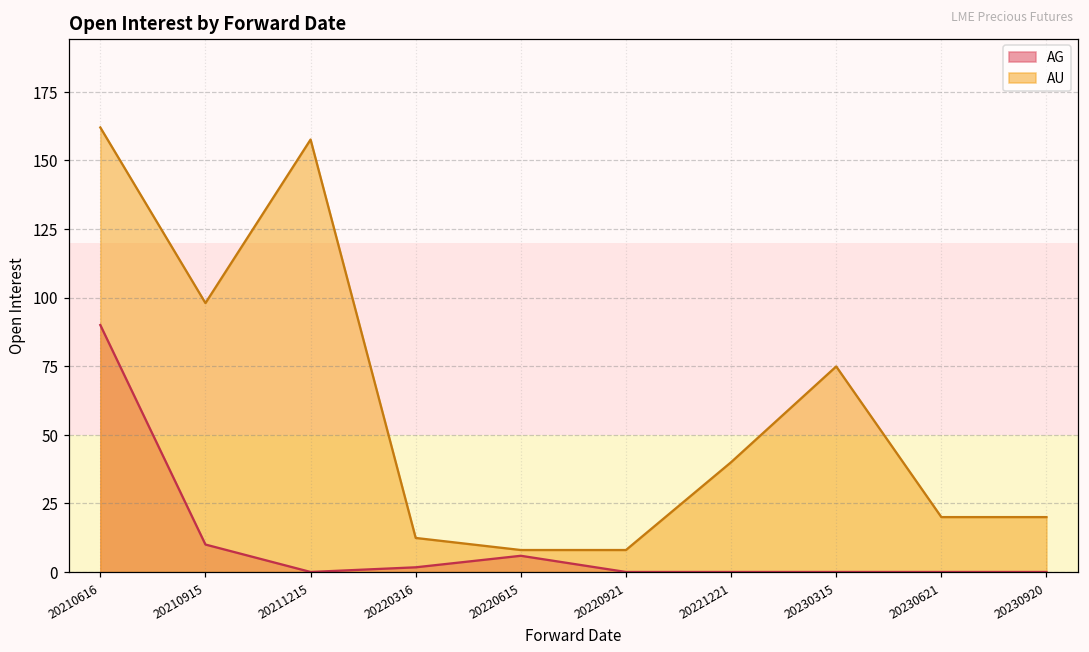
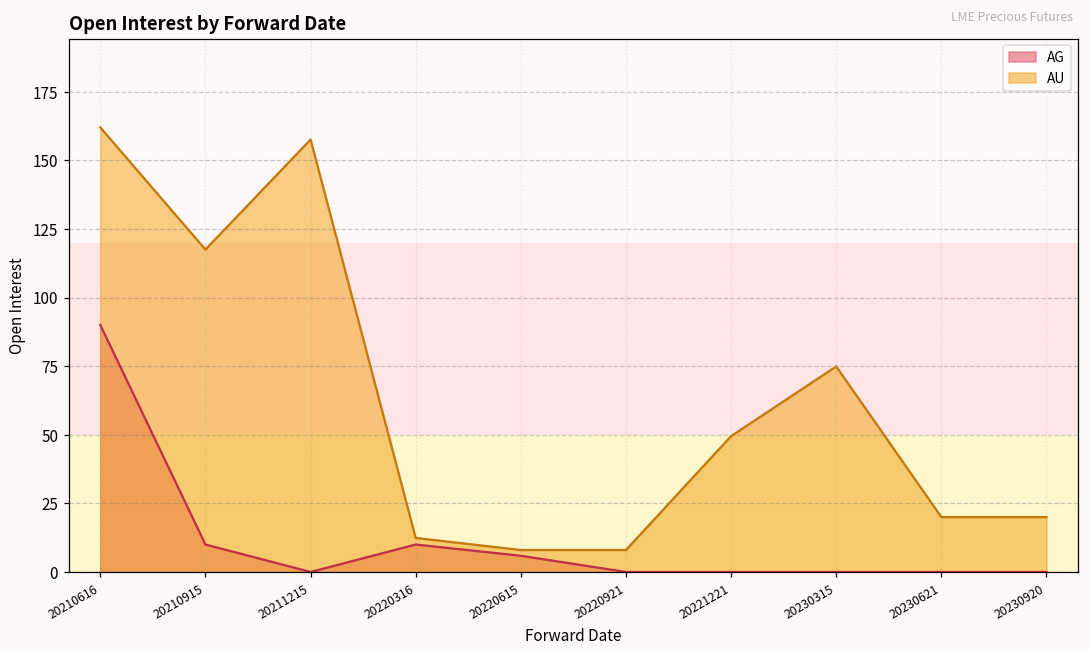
AU, 20210915: 98 -> 118
AG, 20220316: 2 -> 10
AU, 20221221: 40 -> 50
